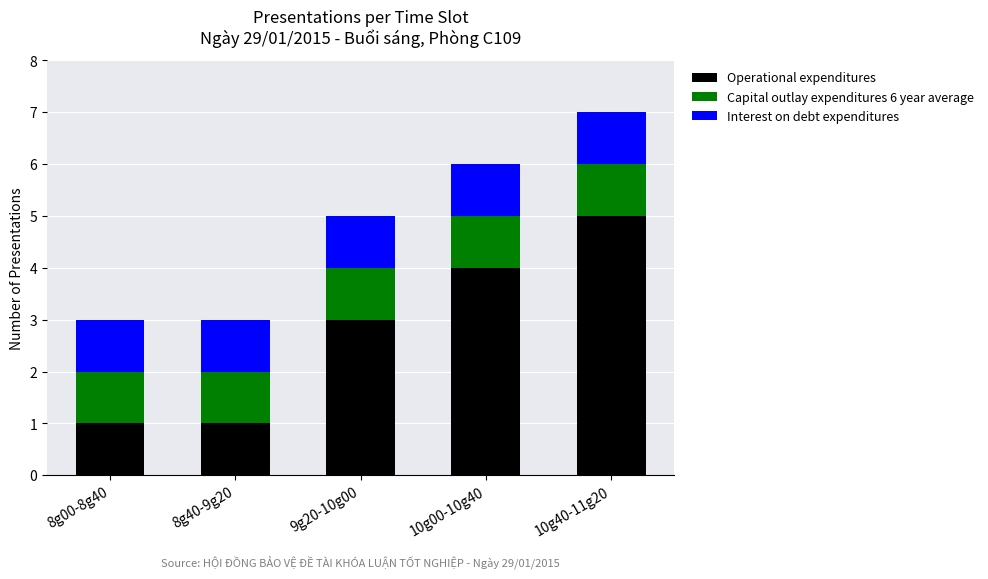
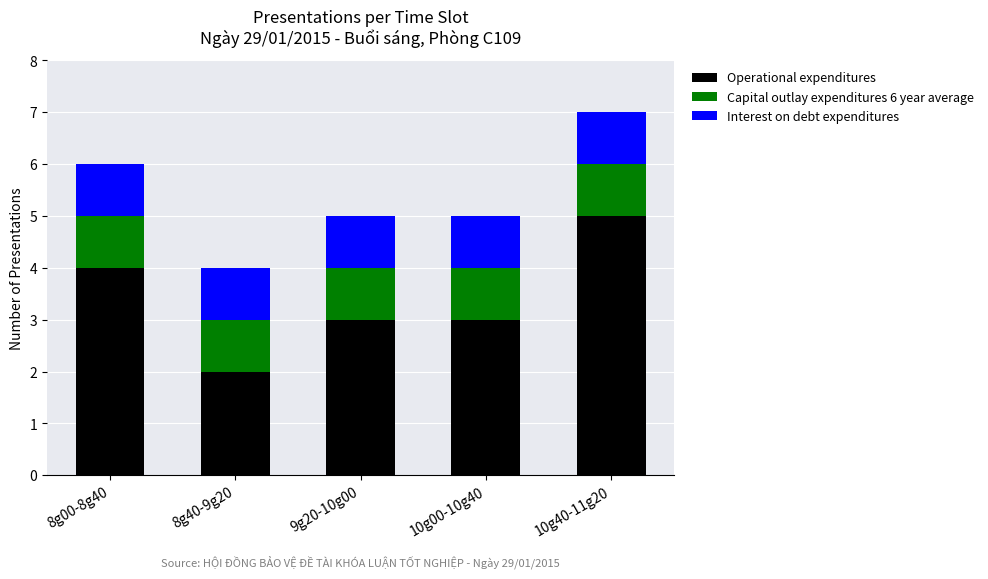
Operational expenditures, 8g00-8g40: 1 -> 4
Operational expenditures, 8g40-9g20: 1 -> 2
Operational expenditures, 10g00-10g40: 4 -> 3
